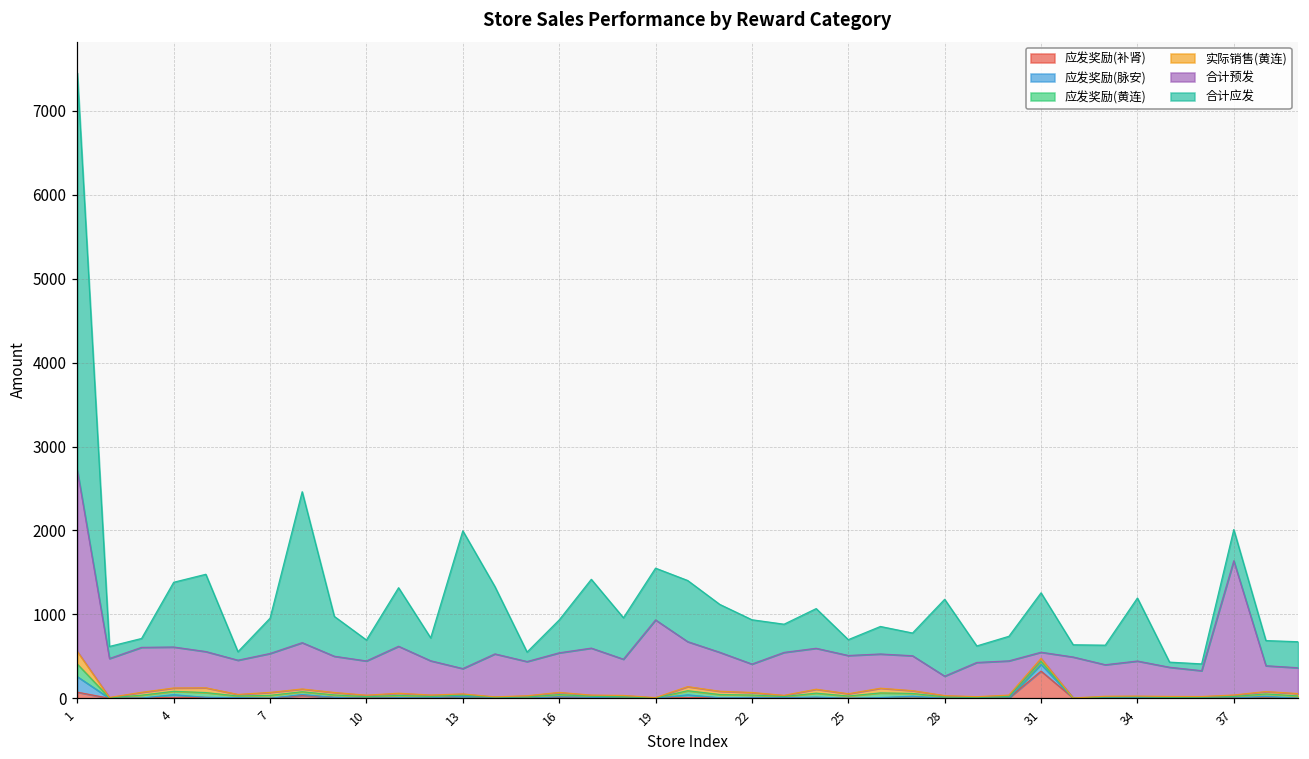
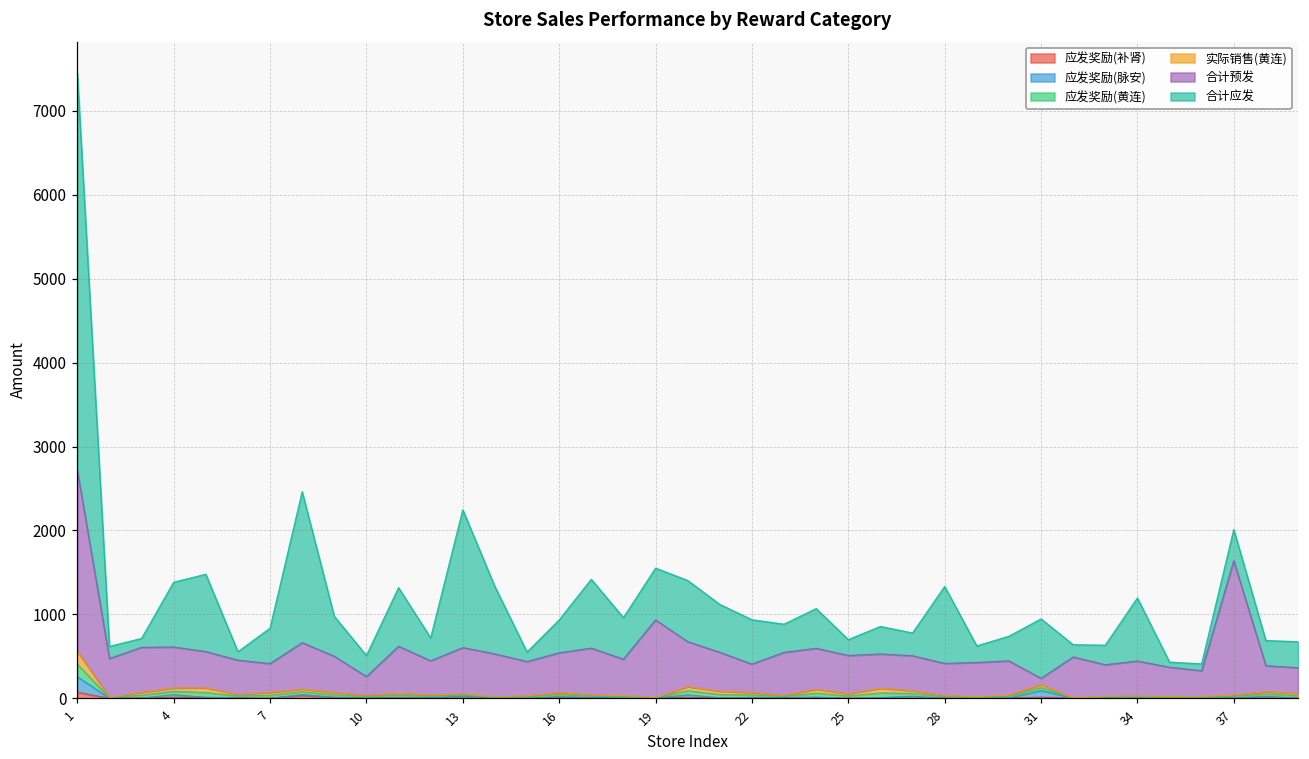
合计预发, 7: 500 -> 300
合计预发, 10: 400 -> 200
合计预发, 13: 300 -> 600
合计预发, 28: 200 -> 400
应发奖励(补肾), 31: 300 -> 0
